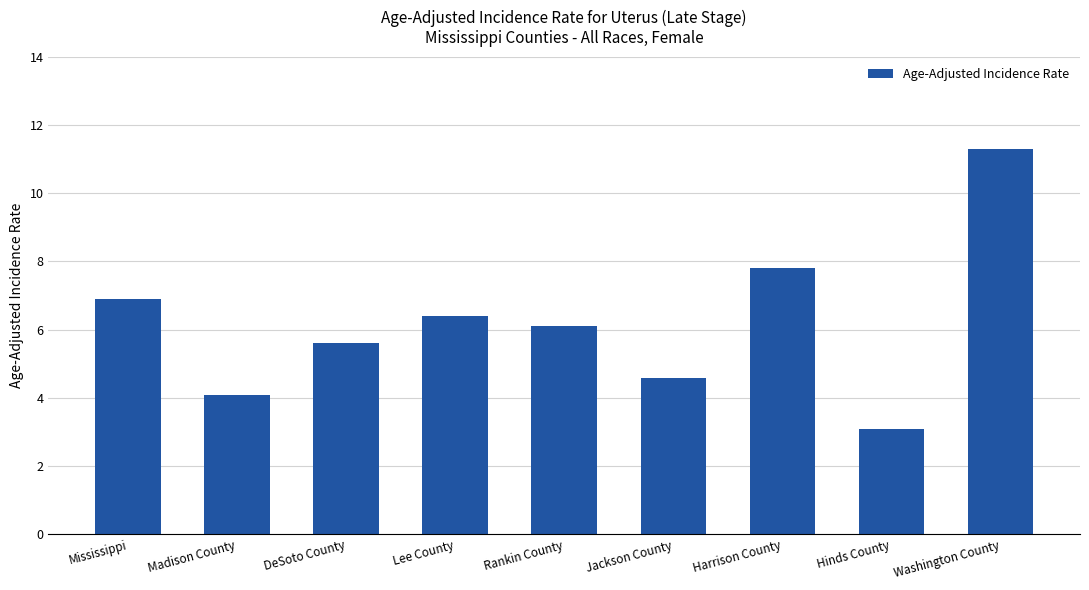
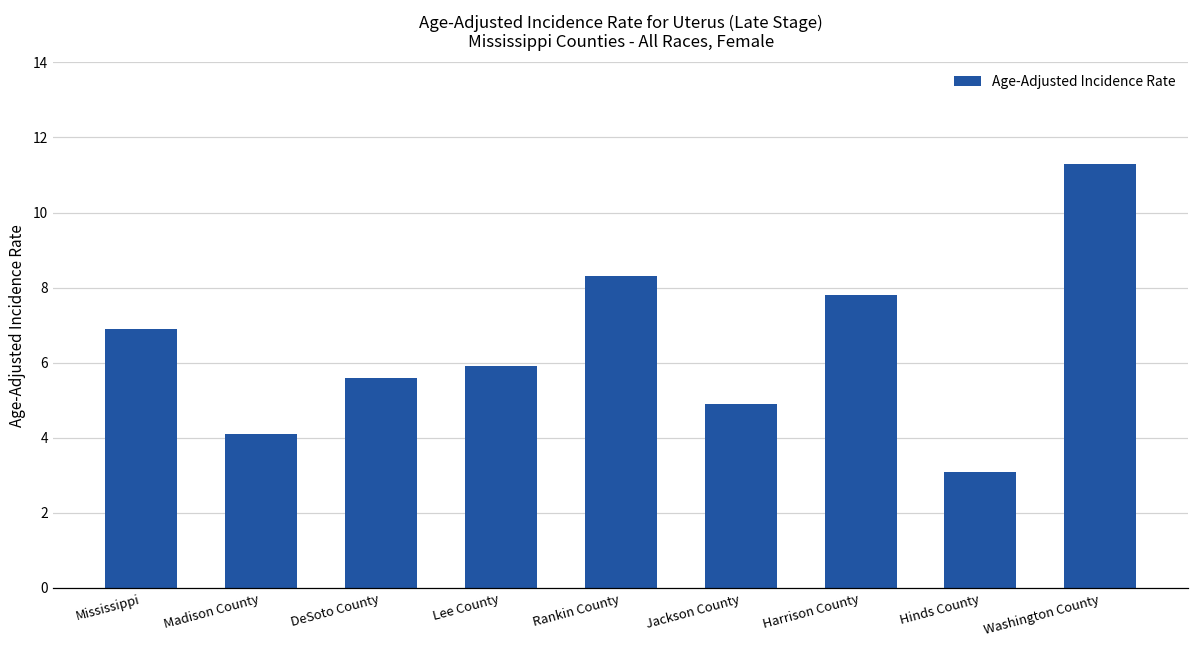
Lee County: 6.4 -> 5.9
Rankin County: 6.1 -> 8.3
Jackson County: 4.6 -> 4.9
